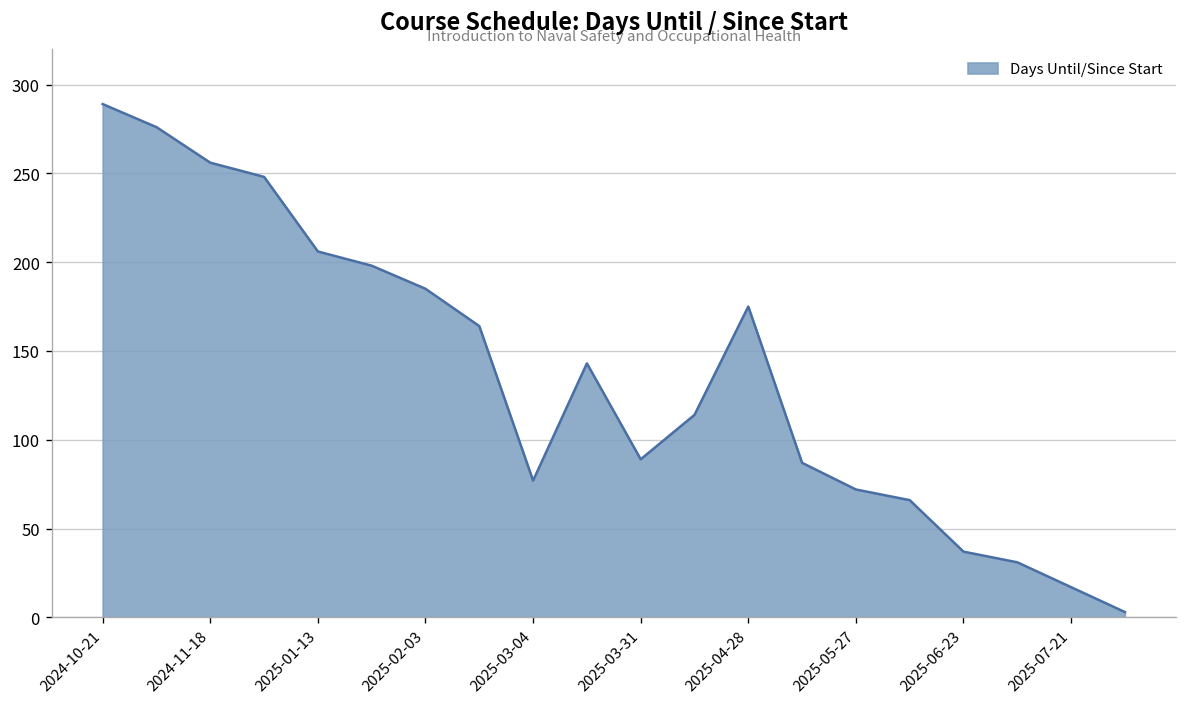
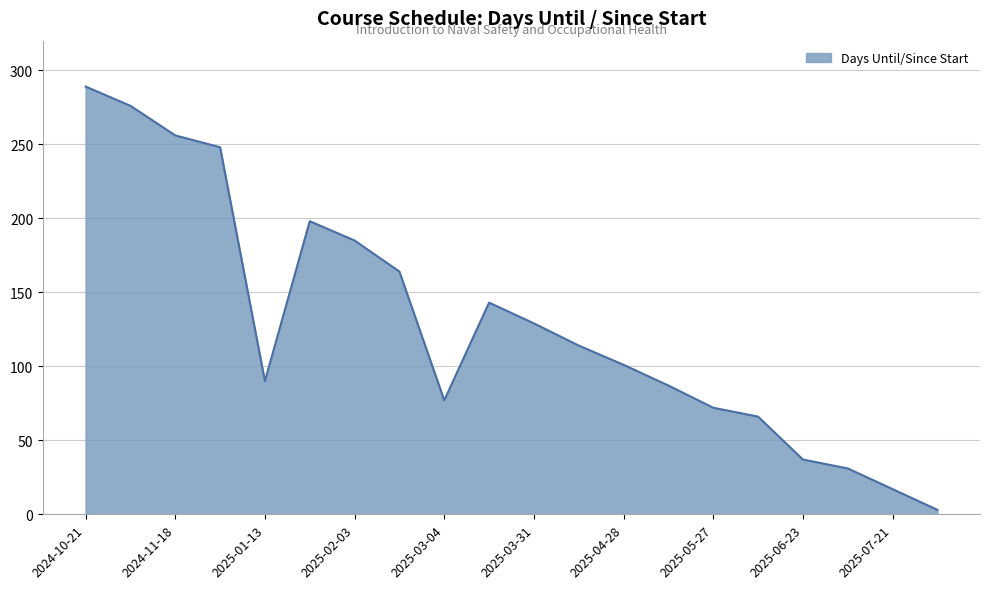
2025-01-13: 206 -> 90
2025-03-31: 89 -> 129
2025-04-28: 175 -> 101
